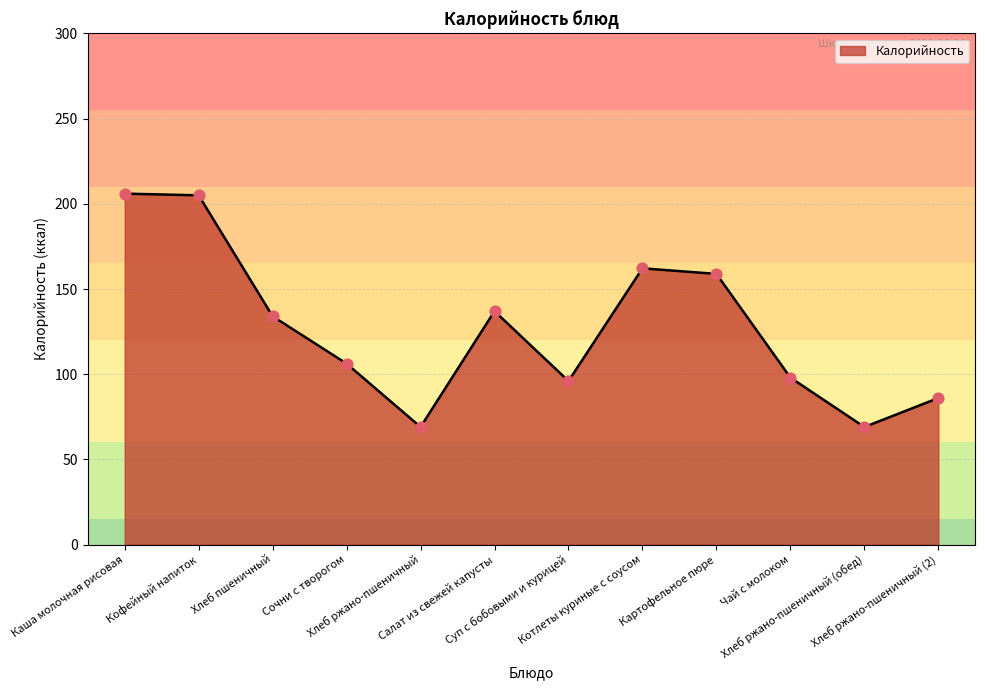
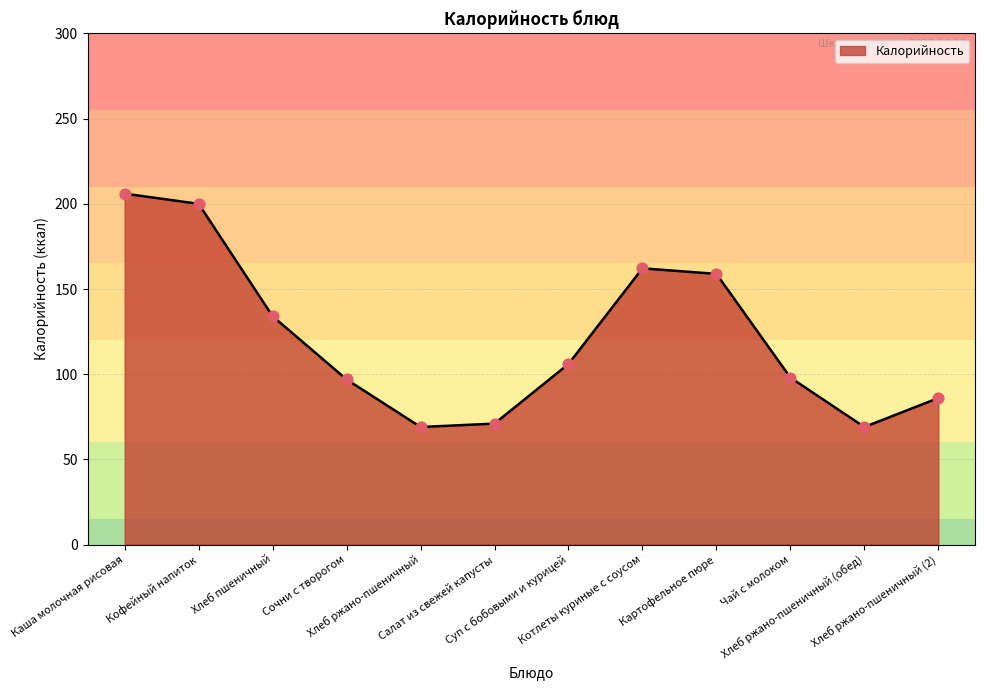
Кофейный напиток: 205 -> 200
Сочни с творогом: 106 -> 97
Салат из свежей капусты: 137 -> 71
Суп с бобовыми и курицей: 96 -> 106
